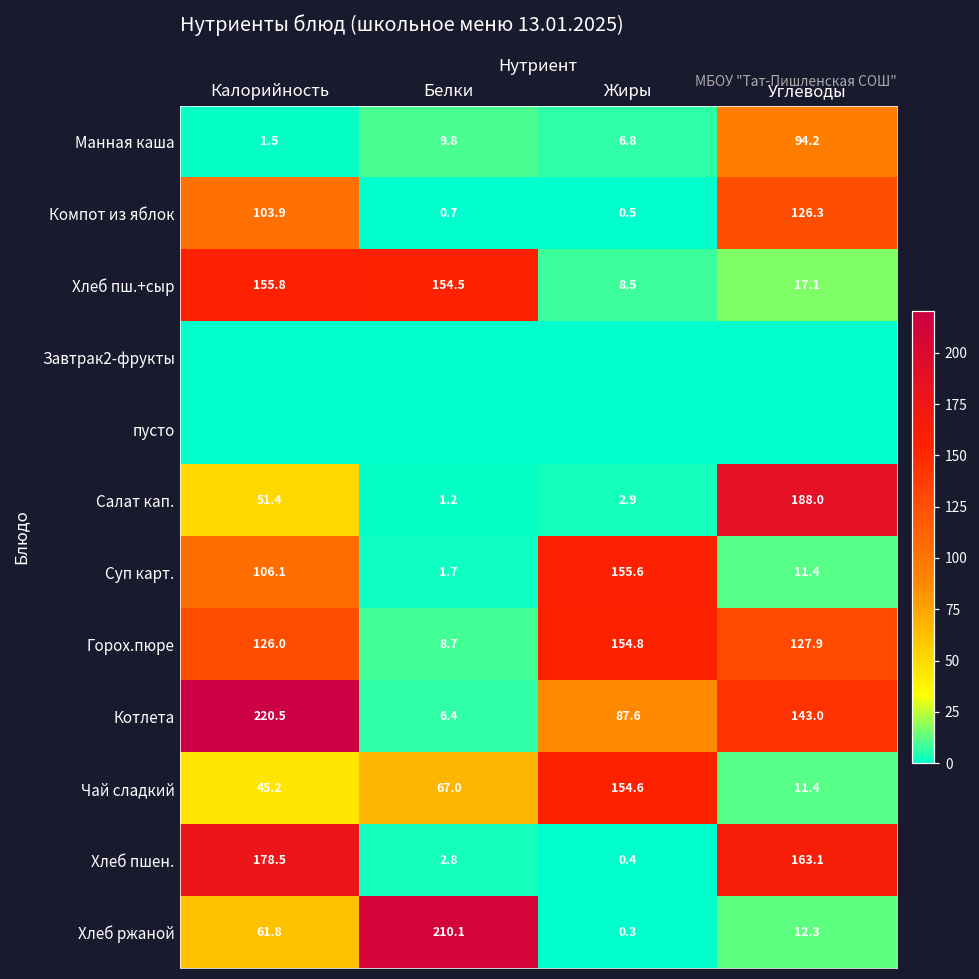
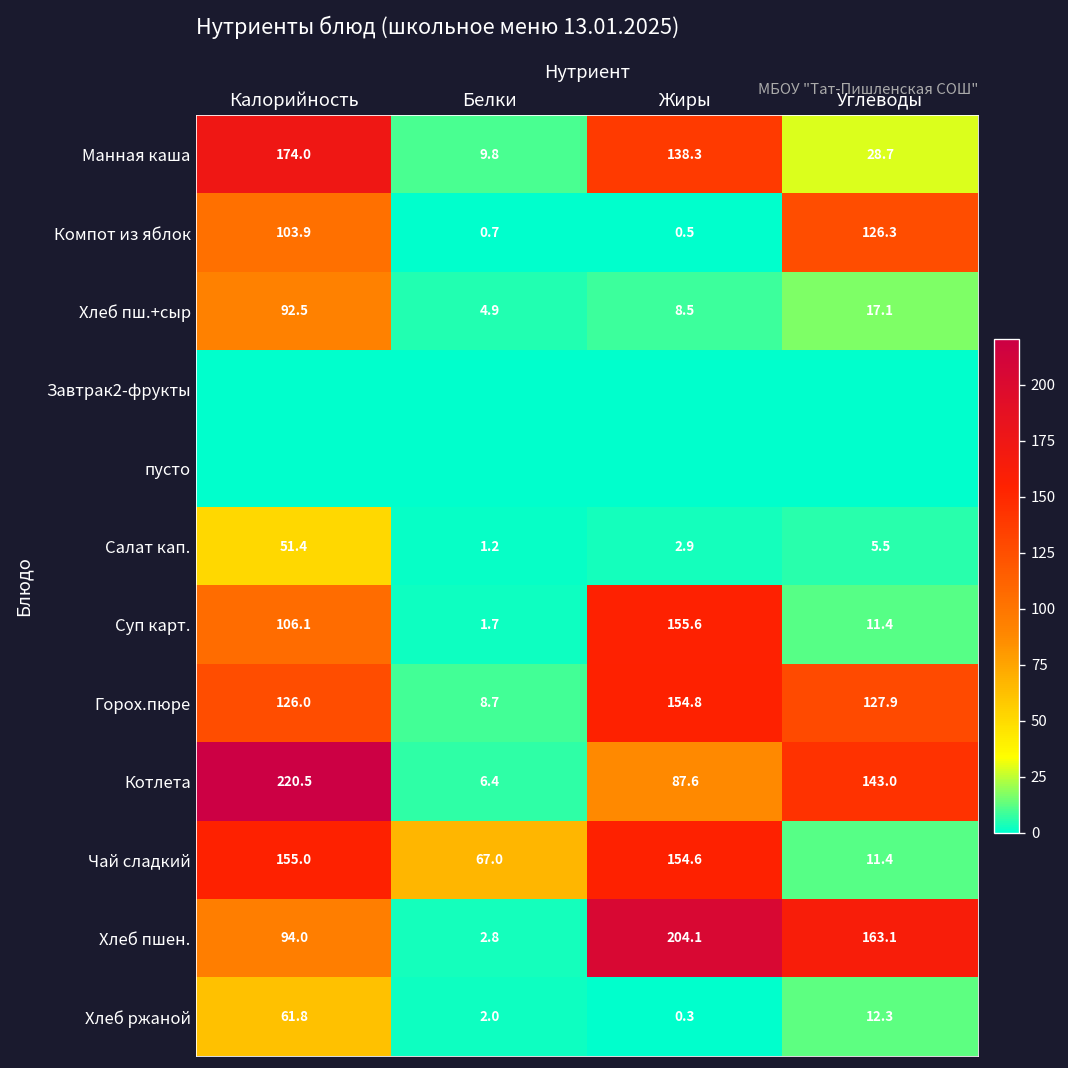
Манная каша, Калорийность: 1.5 -> 174.0
Манная каша, Жиры: 6.8 -> 138.3
Манная каша, Углеводы: 94.2 -> 28.7
Хлеб пш.+сыр, Калорийность: 155.8 -> 92.5
Хлеб пш.+сыр, Белки: 154.5 -> 4.9
Салат кап., Углеводы: 188.0 -> 5.5
Чай сладкий, Калорийность: 45.2 -> 155.0
Хлеб пшен., Калорийность: 178.5 -> 94.0
Хлеб пшен., Жиры: 0.4 -> 204.1
Хлеб ржаной, Белки: 210.1 -> 2.0
